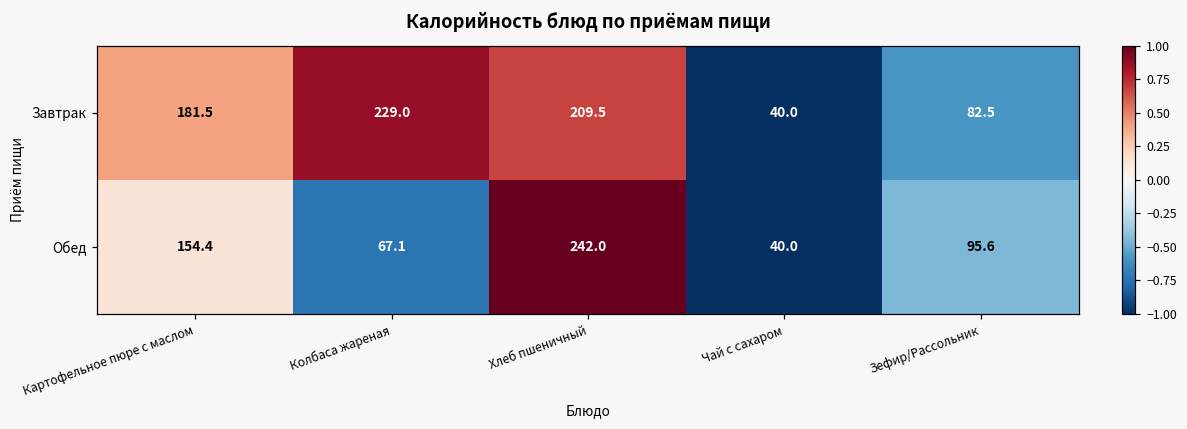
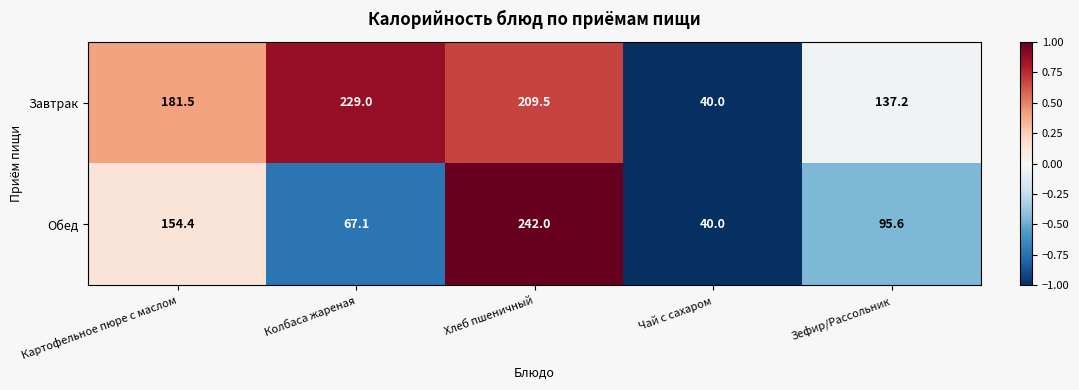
Завтрак, Зефир/Рассольник: 82.5 -> 137.2
